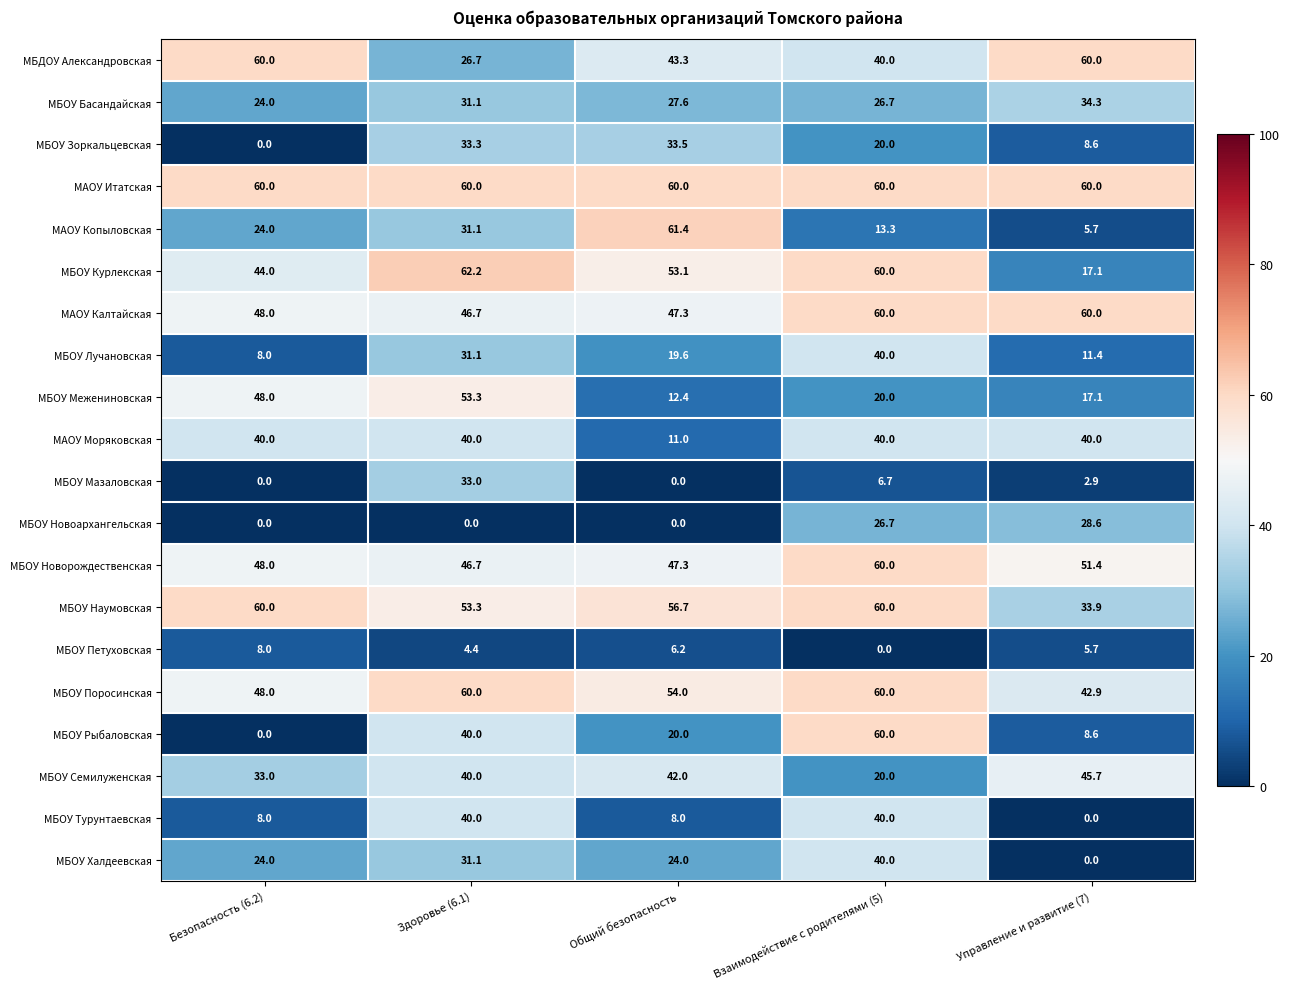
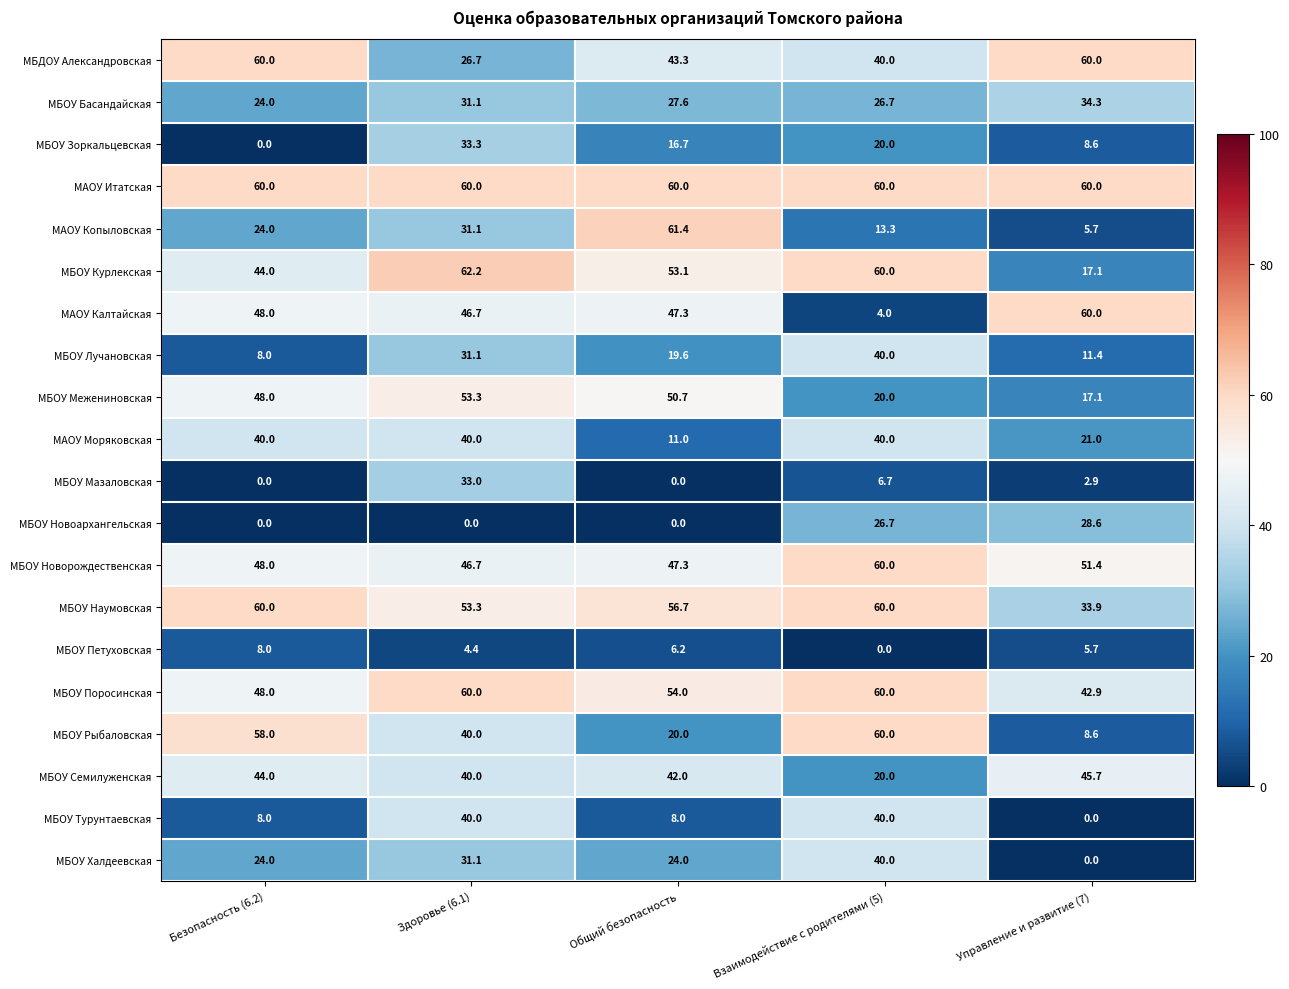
МБОУ Зоркальцевская, Общий безопасность: 33.5 -> 16.7
МАОУ Калтайская, Взаимодействие с родителями (5): 60.0 -> 4.0
МБОУ Межениновская, Общий безопасность: 12.4 -> 50.7
МАОУ Моряковская, Управление и развитие (7): 40.0 -> 21.0
МБОУ Рыбаловская, Безопасность (6.2): 0.0 -> 58.0
МБОУ Семилуженская, Безопасность (6.2): 33.0 -> 44.0
